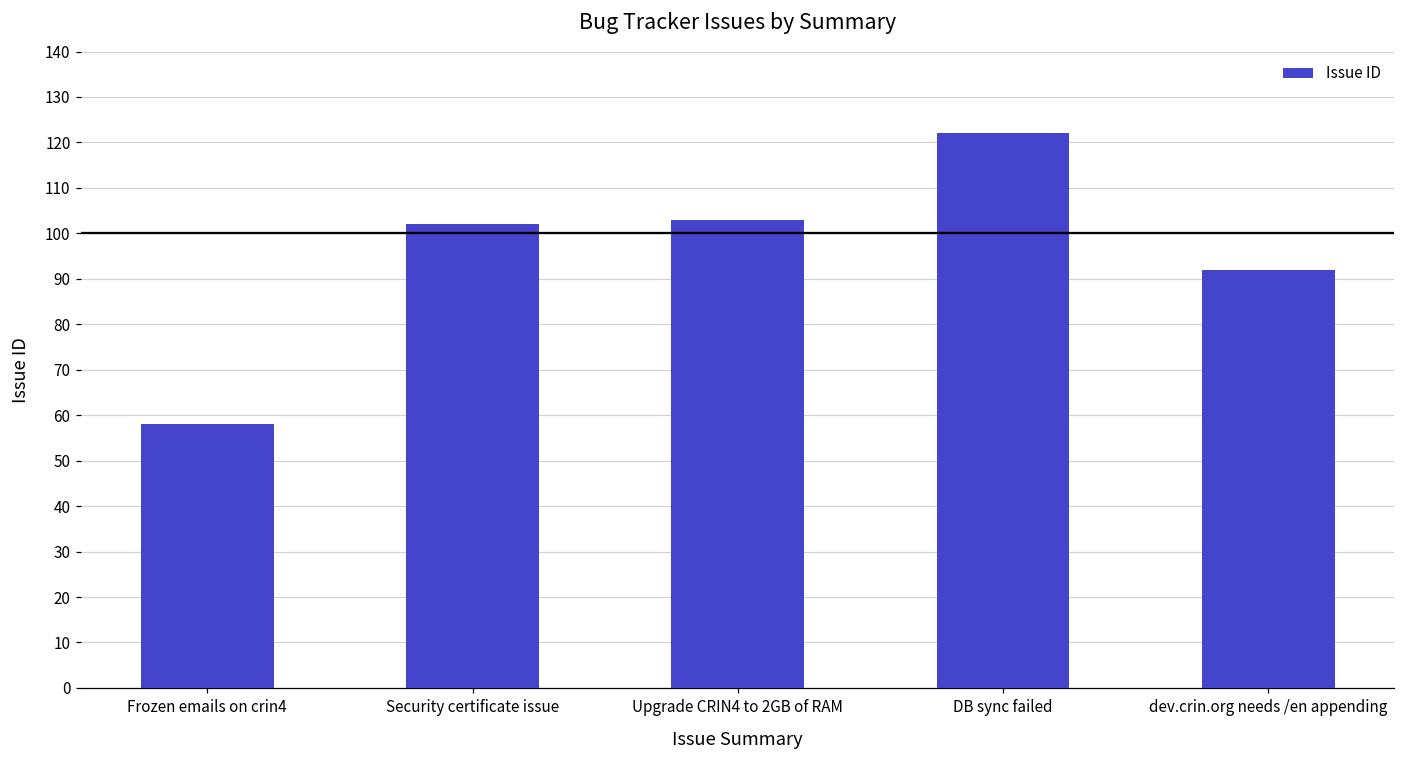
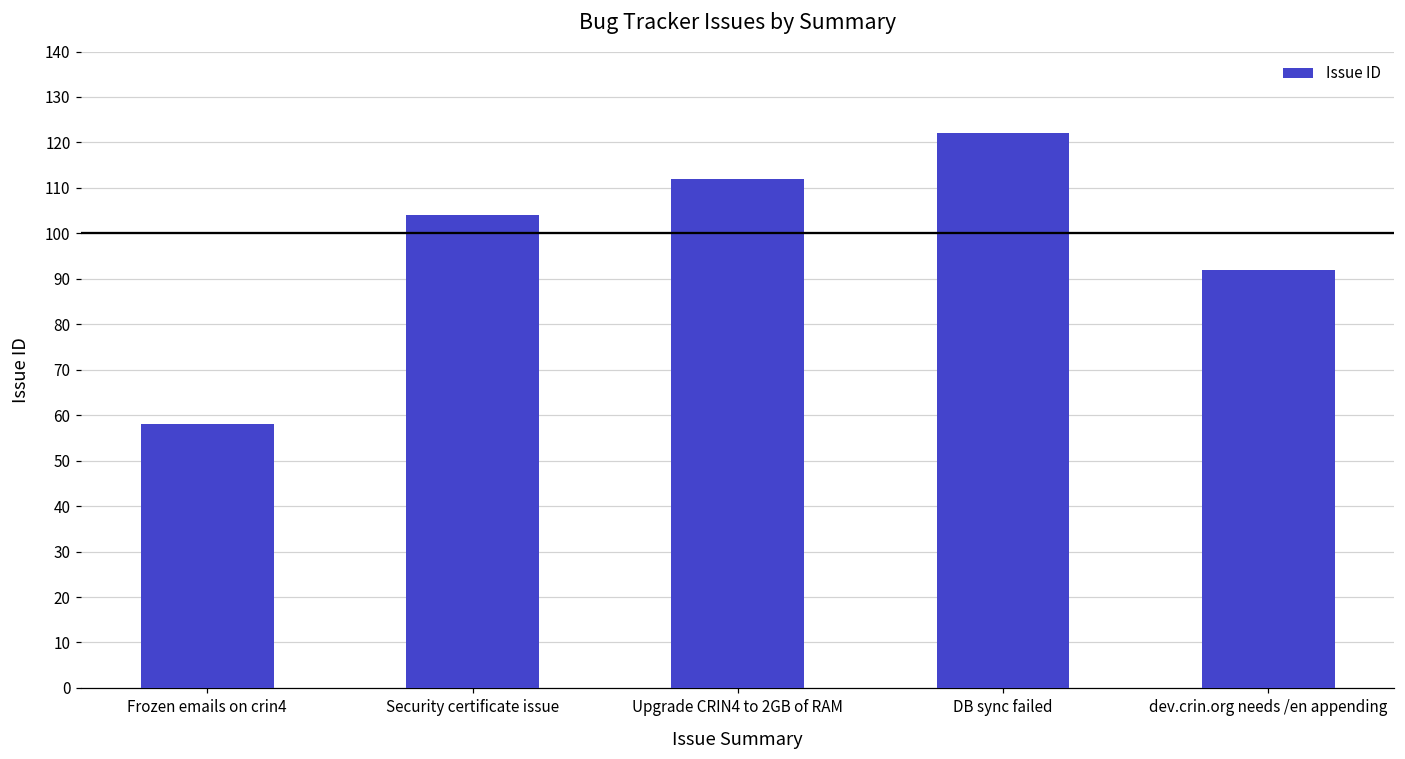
Security certificate issue: 102 -> 104
Upgrade CRIN4 to 2GB of RAM: 103 -> 112
